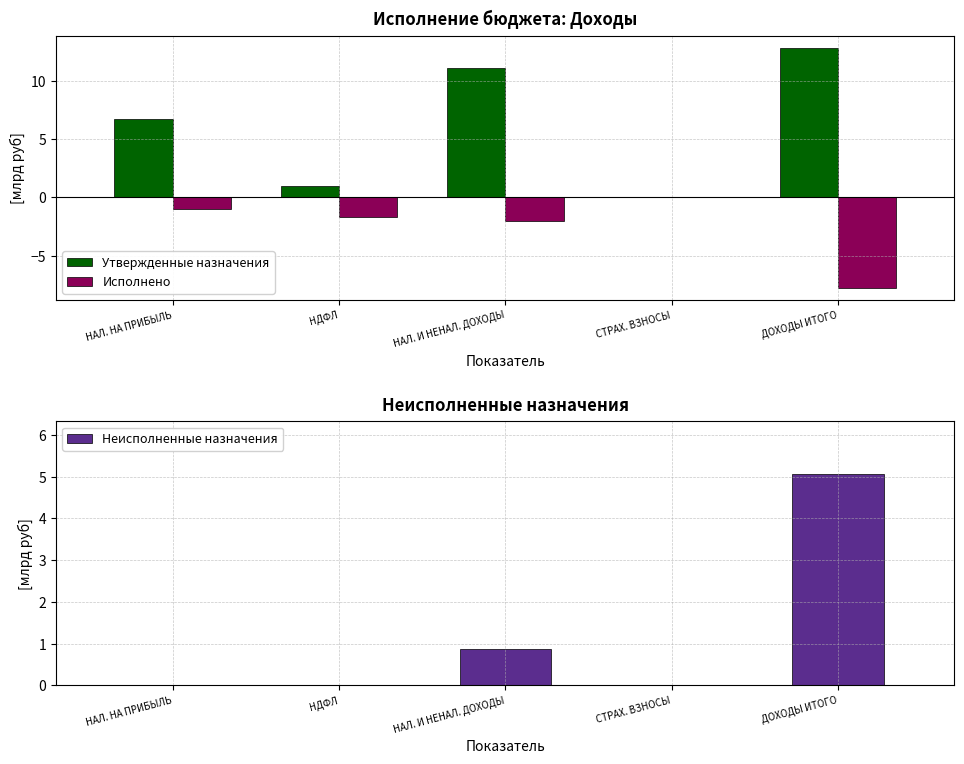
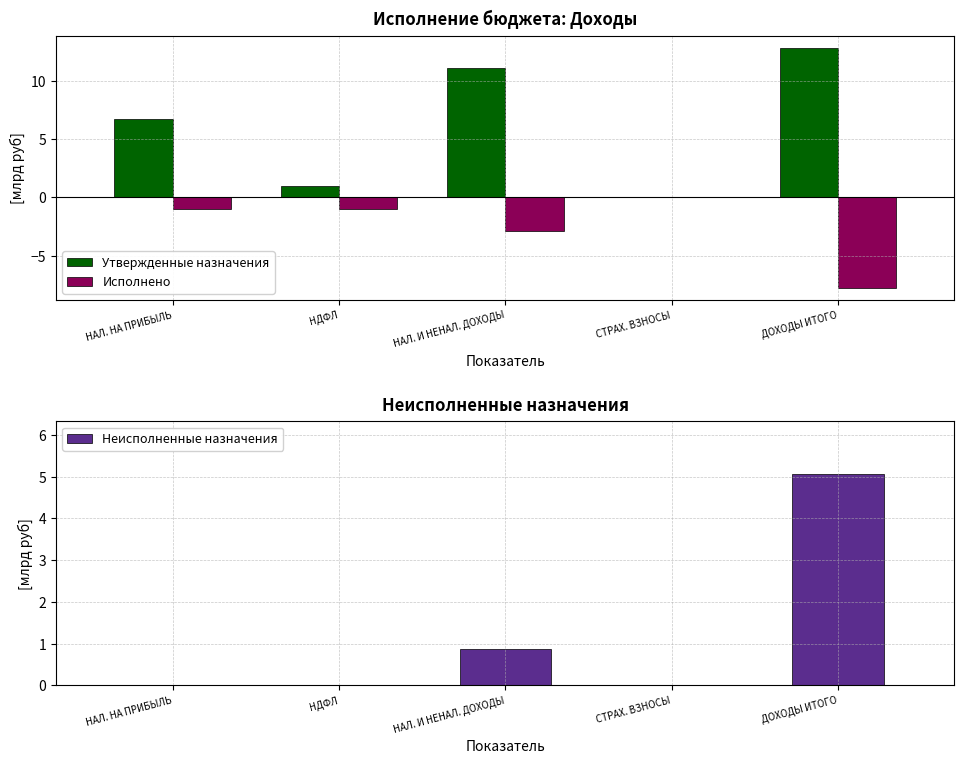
Исполнение бюджета: Доходы, Исполнено, НДФЛ: -1.7 -> -1.0
Исполнение бюджета: Доходы, Исполнено, НАЛ. И НЕНАЛ. ДОХОДЫ: -2.0 -> -2.9
